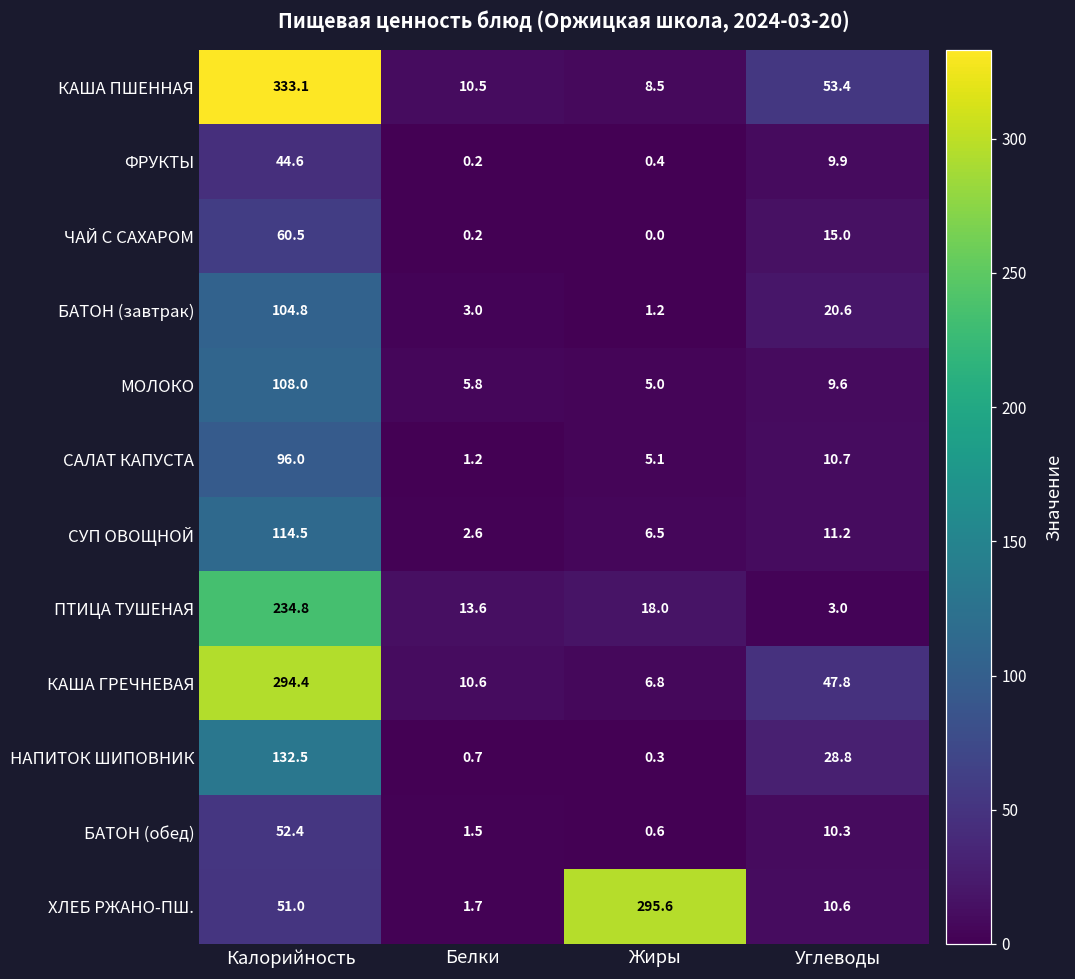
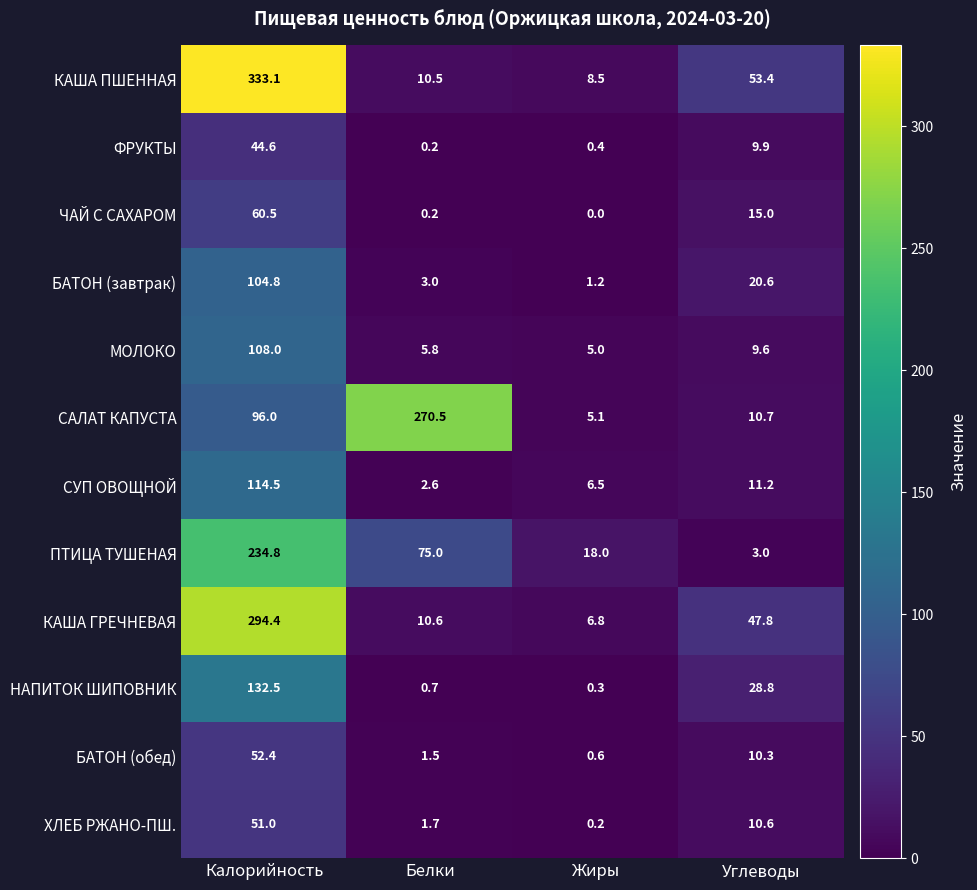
САЛАТ КАПУСТА, Белки: 1.2 -> 270.5
ПТИЦА ТУШЕНАЯ, Белки: 13.6 -> 75.0
ХЛЕБ РЖАНО-ПШ., Жиры: 295.6 -> 0.2
